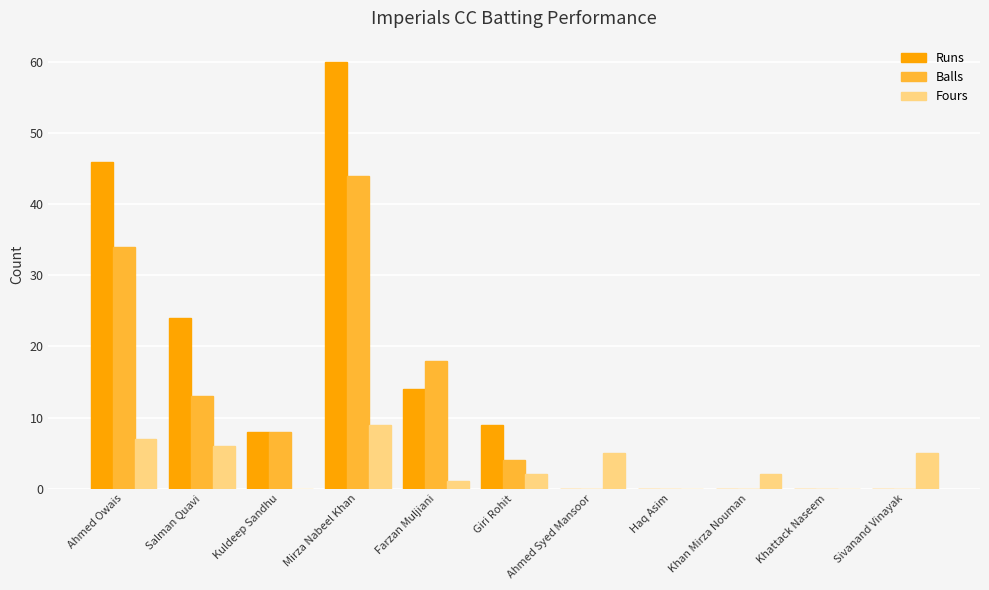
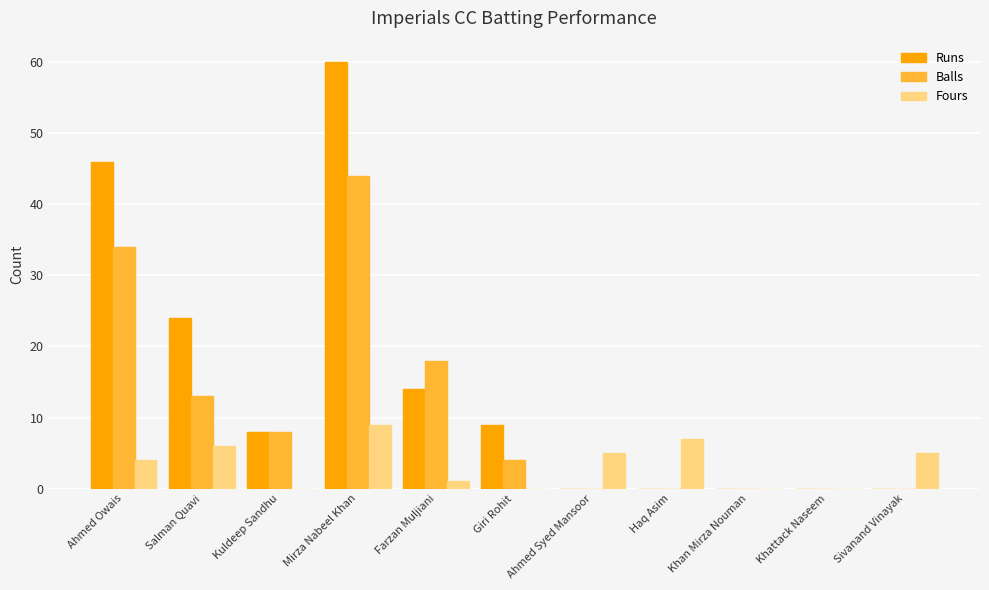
Fours, Ahmed Owais: 7 -> 4
Fours, Giri Rohit: 2 -> 0
Fours, Haq Asim: 0 -> 7
Fours, Khan Mirza Nouman: 2 -> 0
